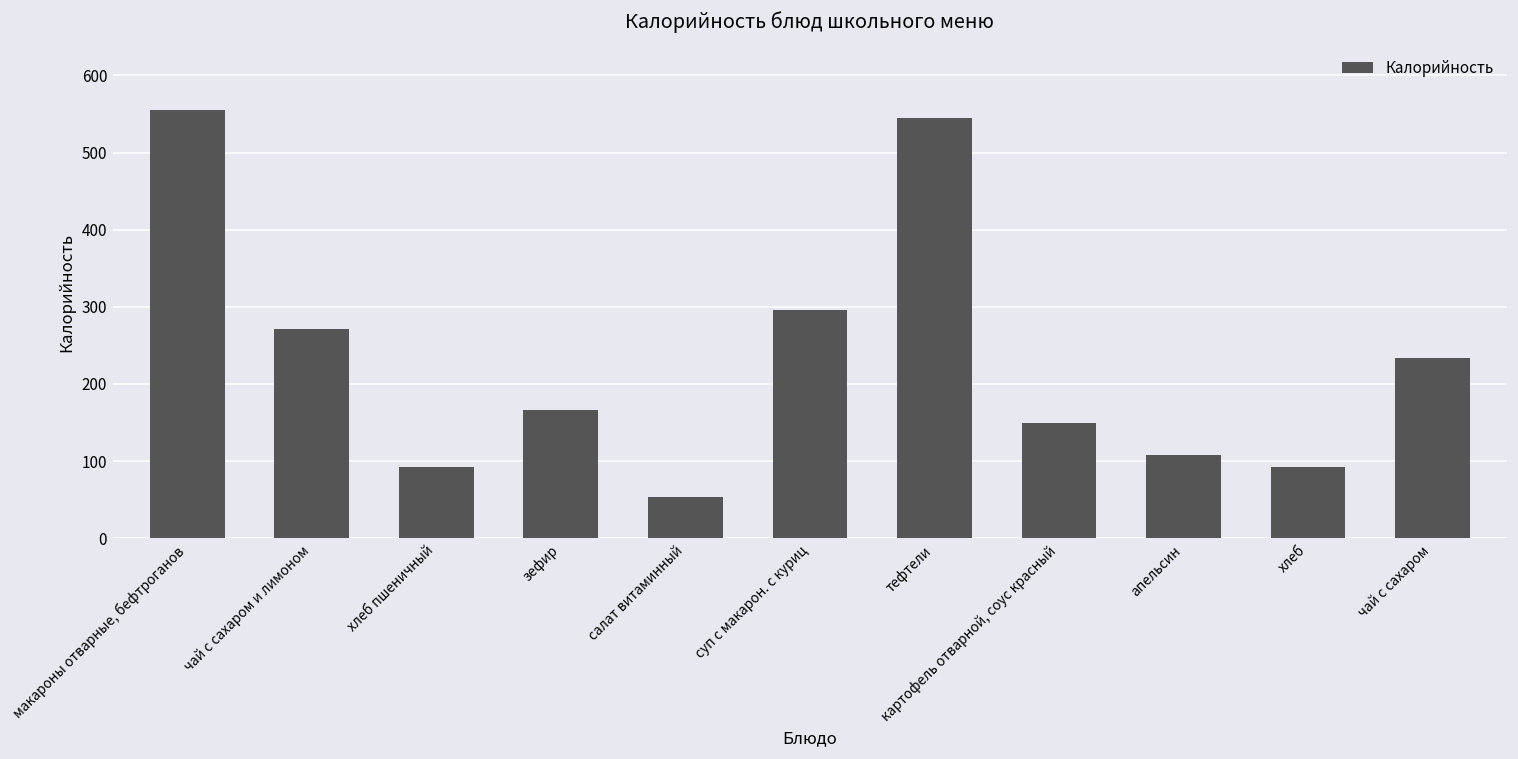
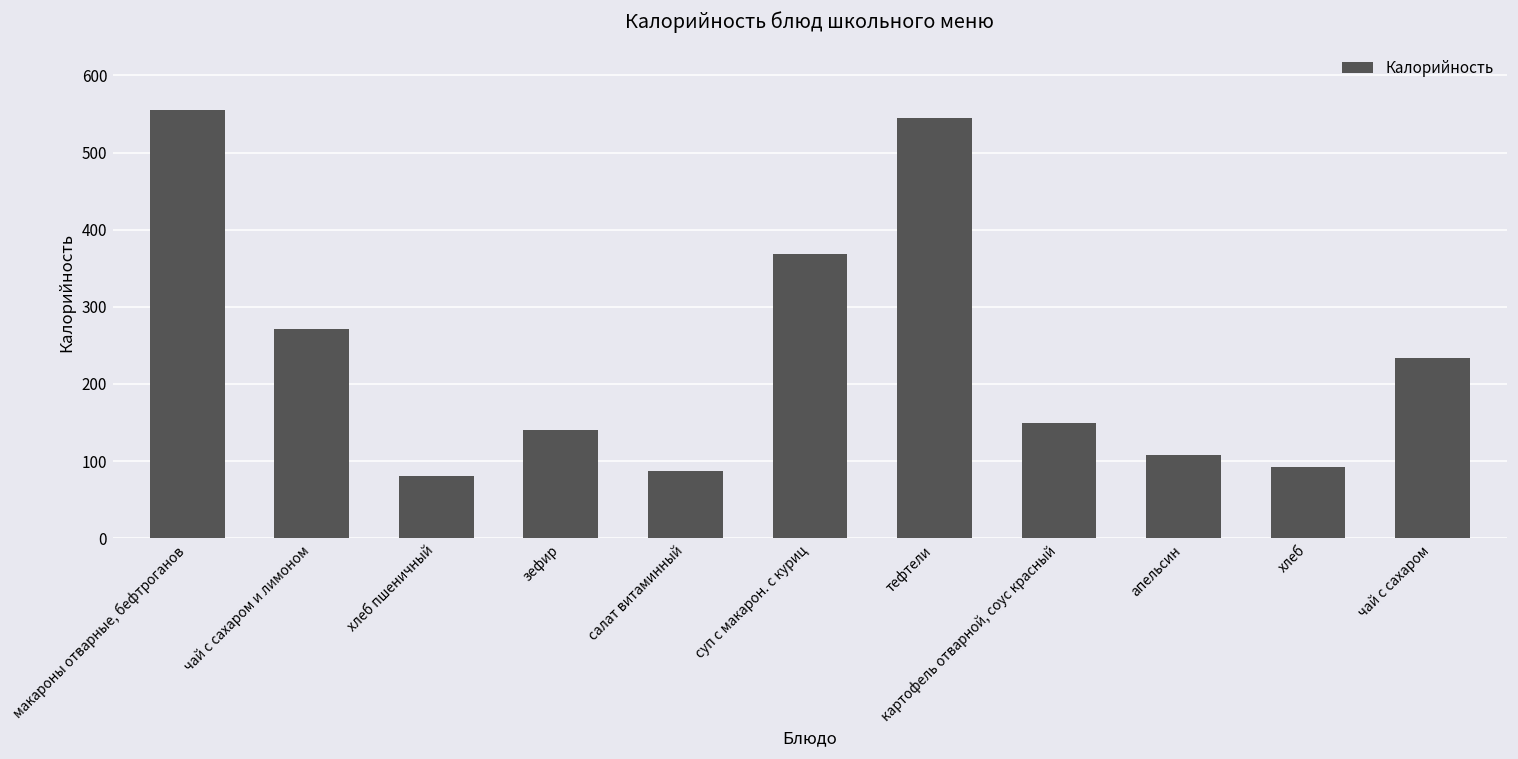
хлеб пшеничный: 90 -> 80
зефир: 170 -> 140
салат витаминный: 50 -> 90
суп с макарон. с куриц: 300 -> 370
